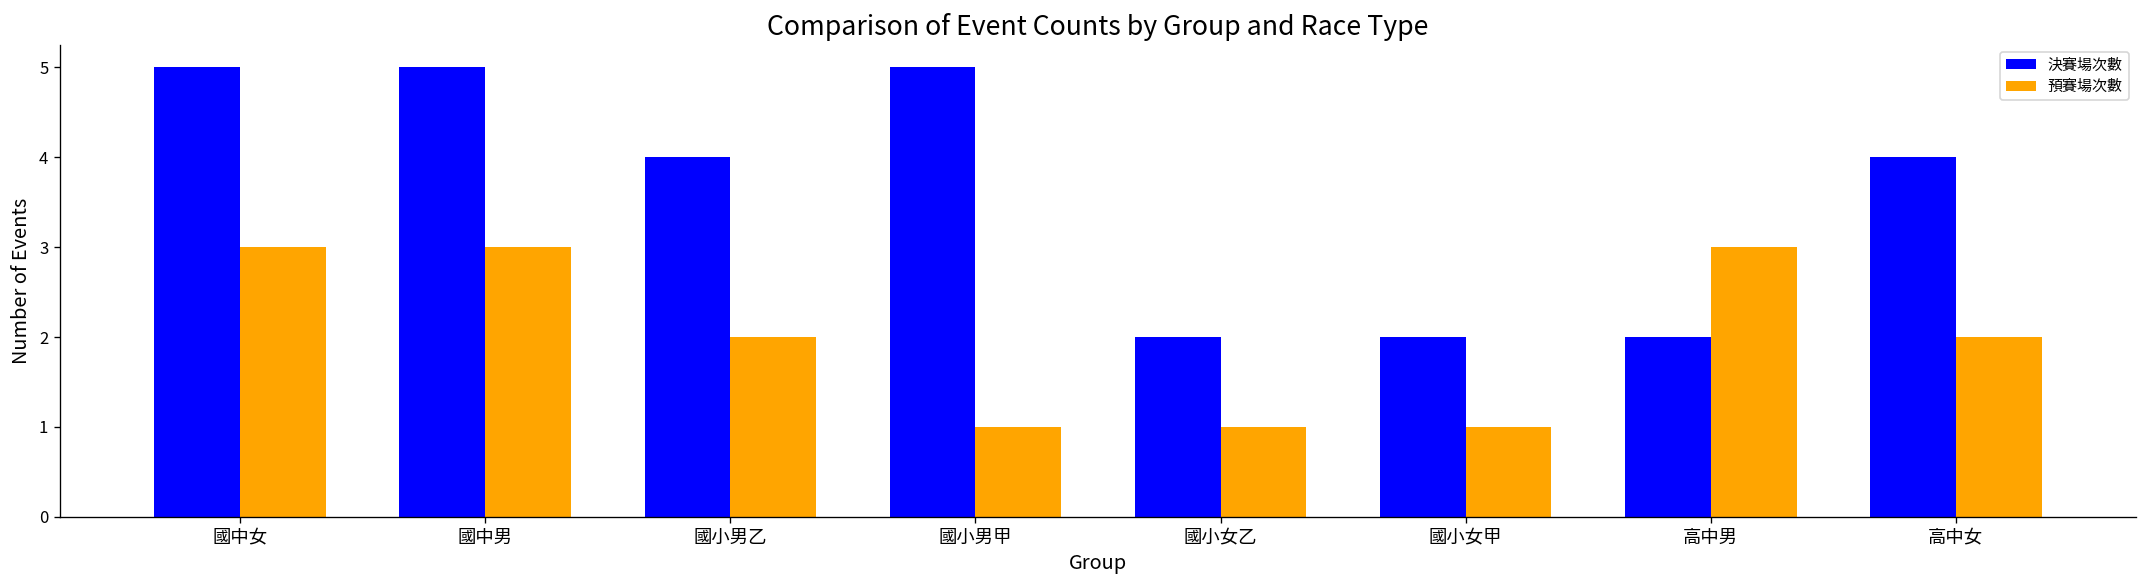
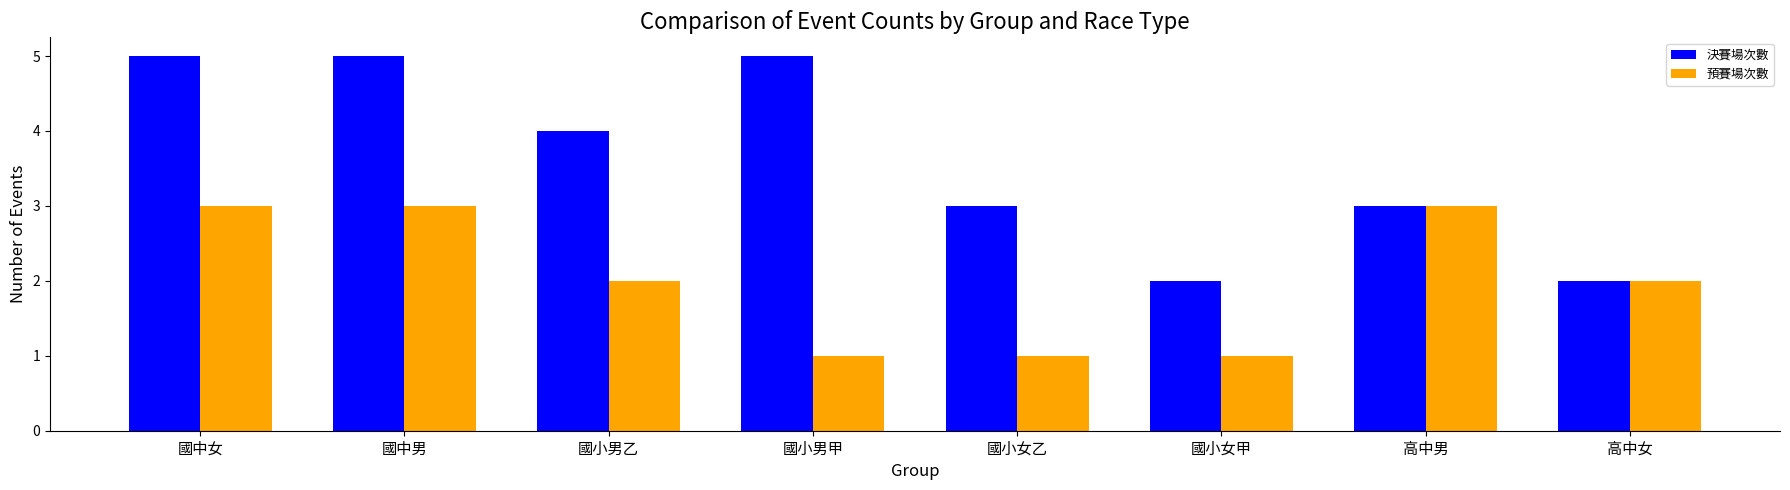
決賽場次數, 國小女乙: 2 -> 3
決賽場次數, 高中男: 2 -> 3
決賽場次數, 高中女: 4 -> 2
